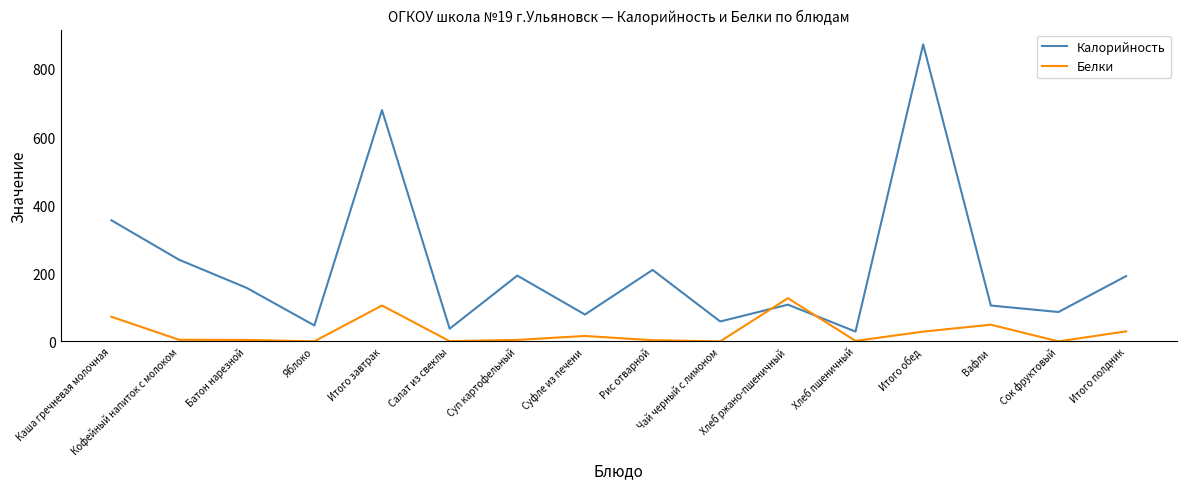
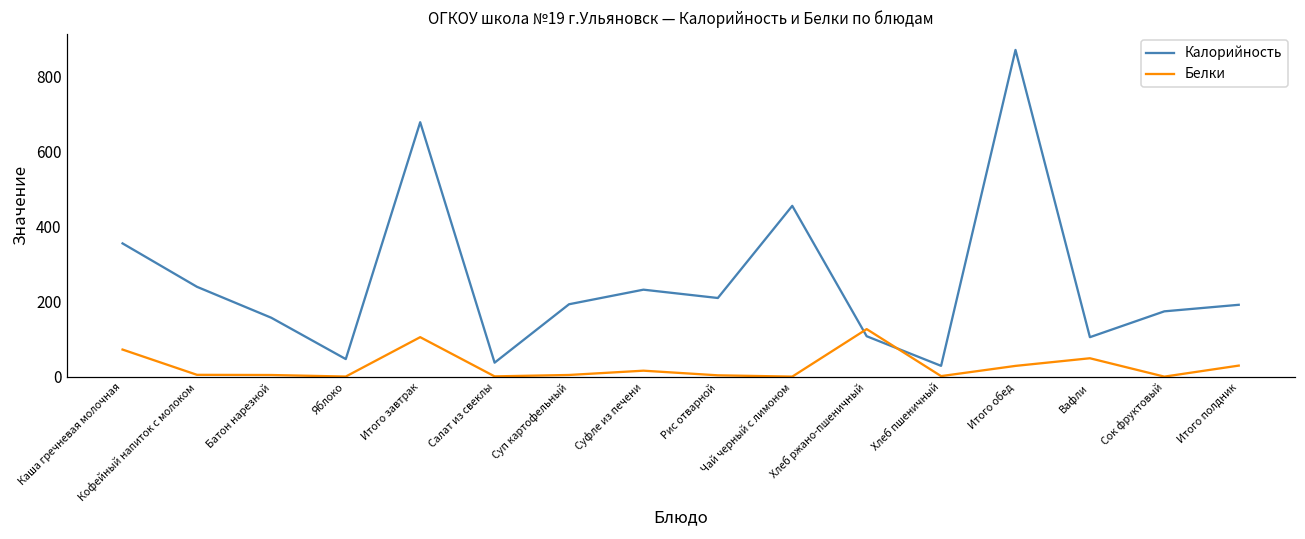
Калорийность, Суфле из печени: 80 -> 230
Калорийность, Чай черный с лимоном: 60 -> 460
Калорийность, Сок фруктовый: 90 -> 170
